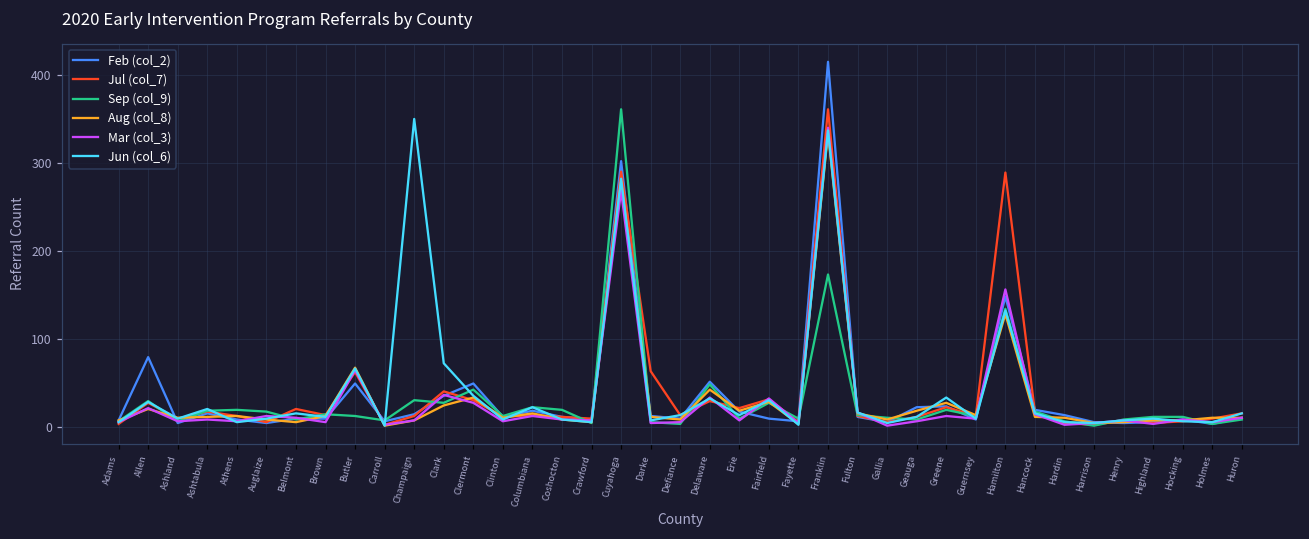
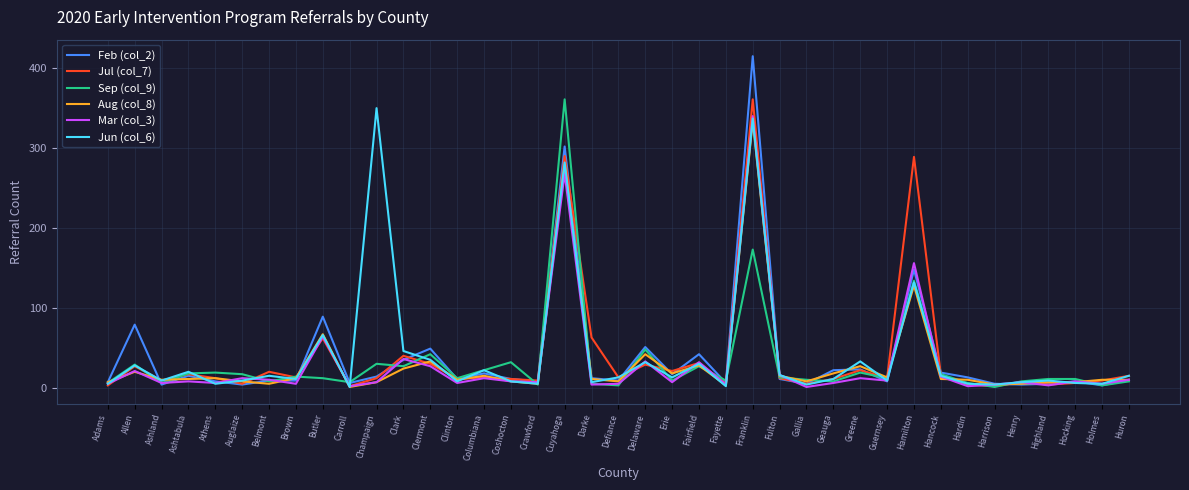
Feb (col_2), Butler: 50 -> 90
Jun (col_6), Clark: 70 -> 50
Sep (col_9), Coshocton: 20 -> 30
Feb (col_2), Fairfield: 10 -> 40
